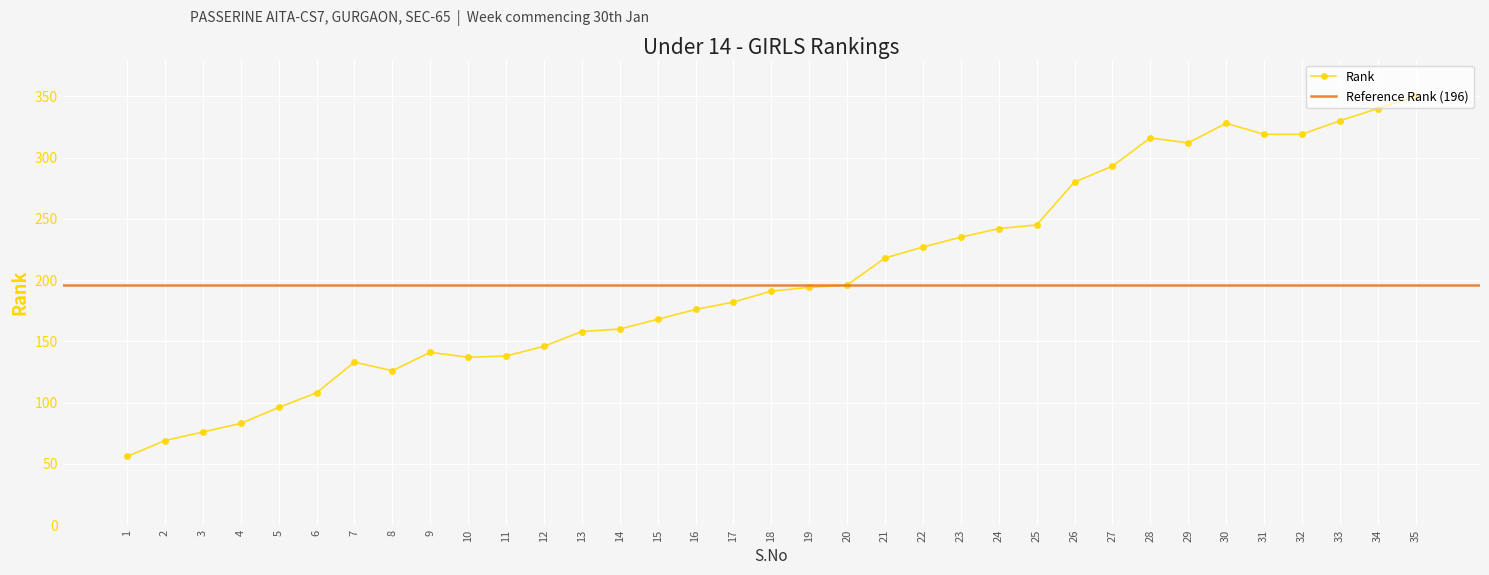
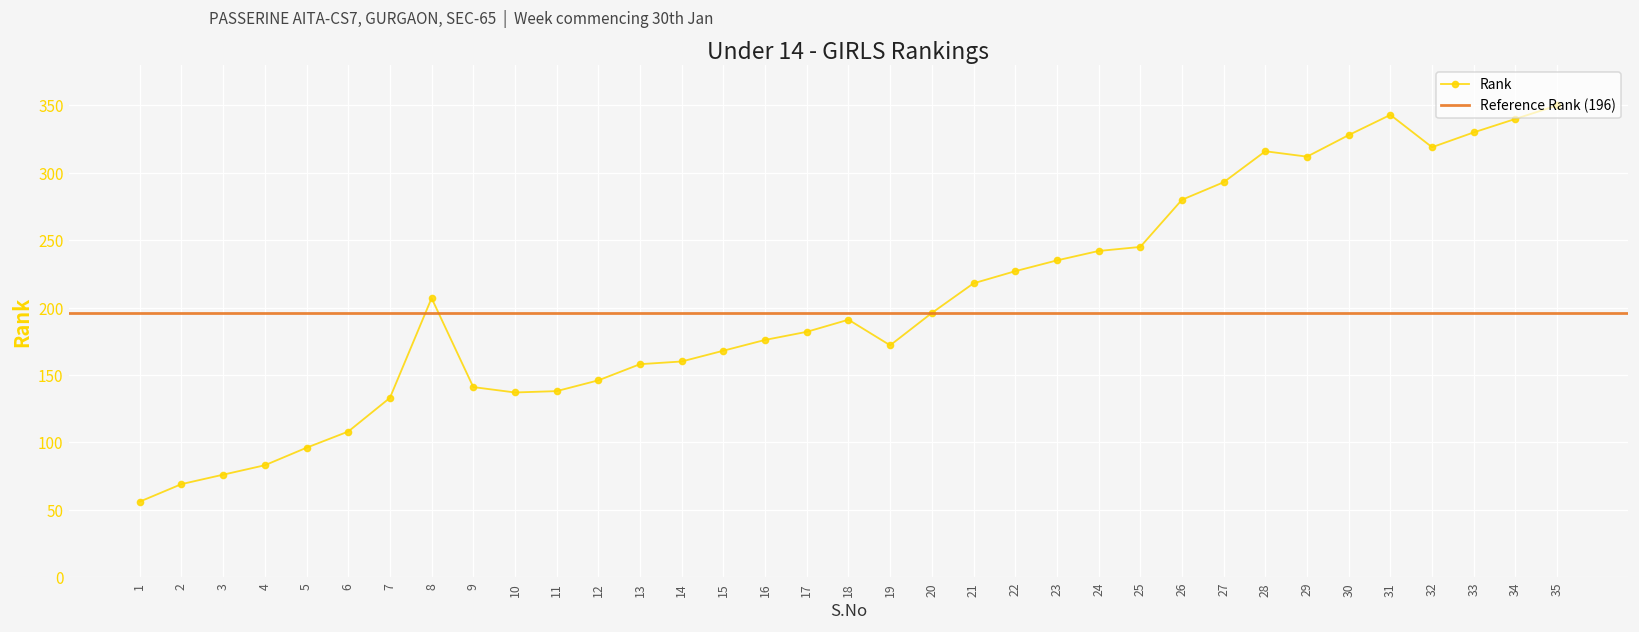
8: 126 -> 207
19: 194 -> 172
31: 319 -> 343
